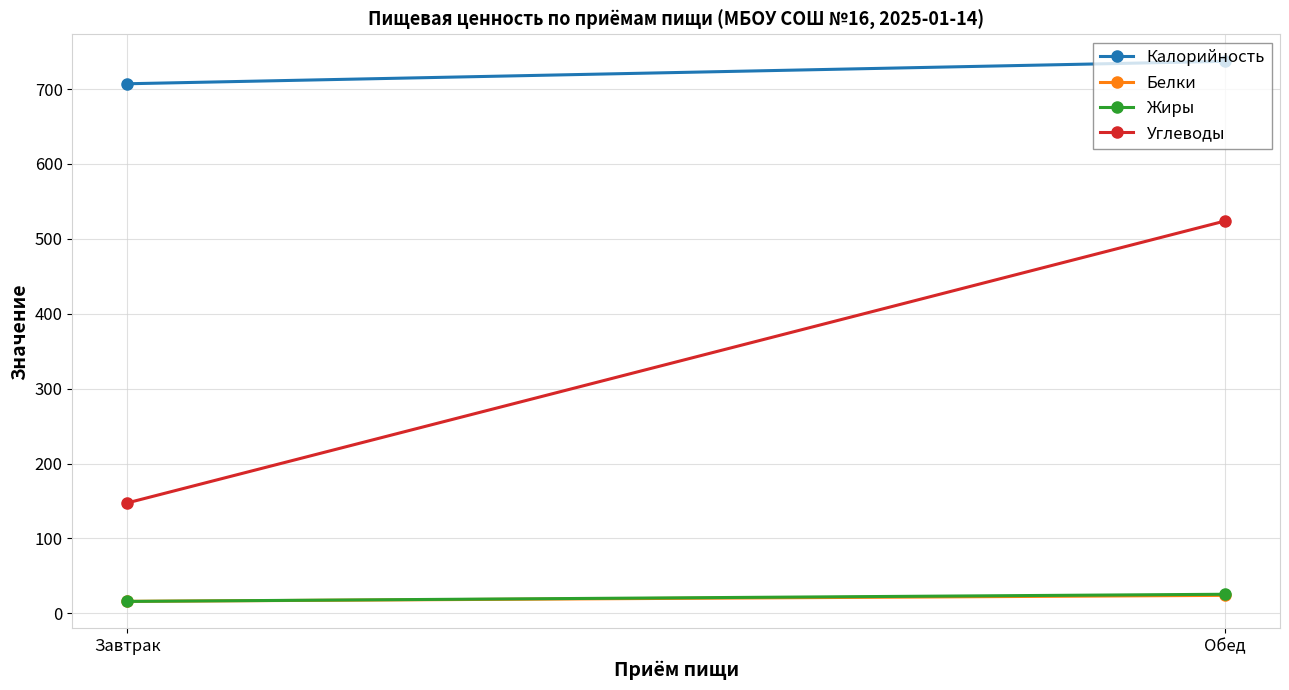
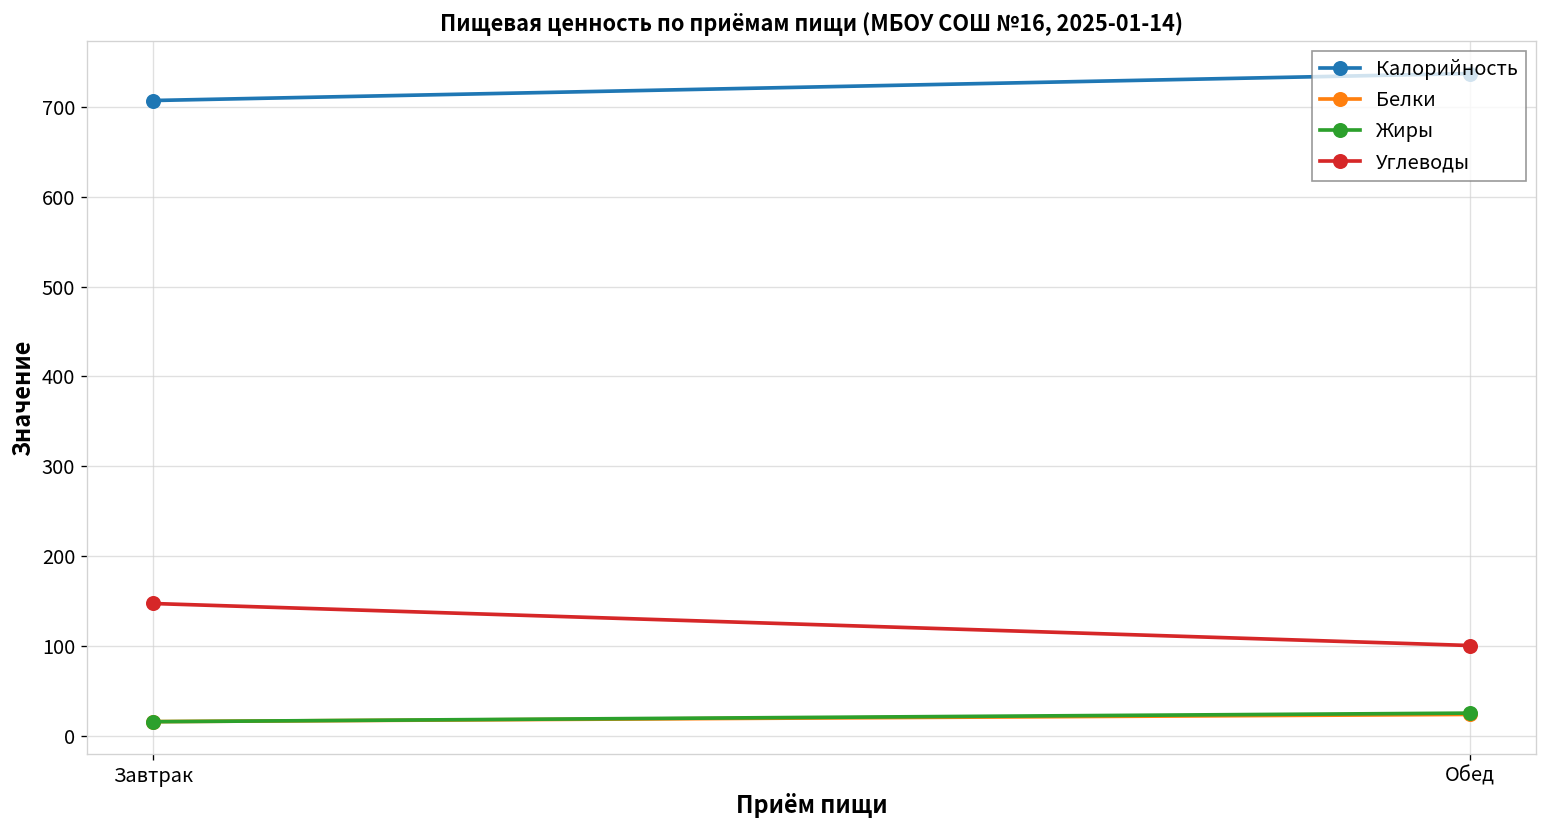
Углеводы, Обед: 520 -> 100
